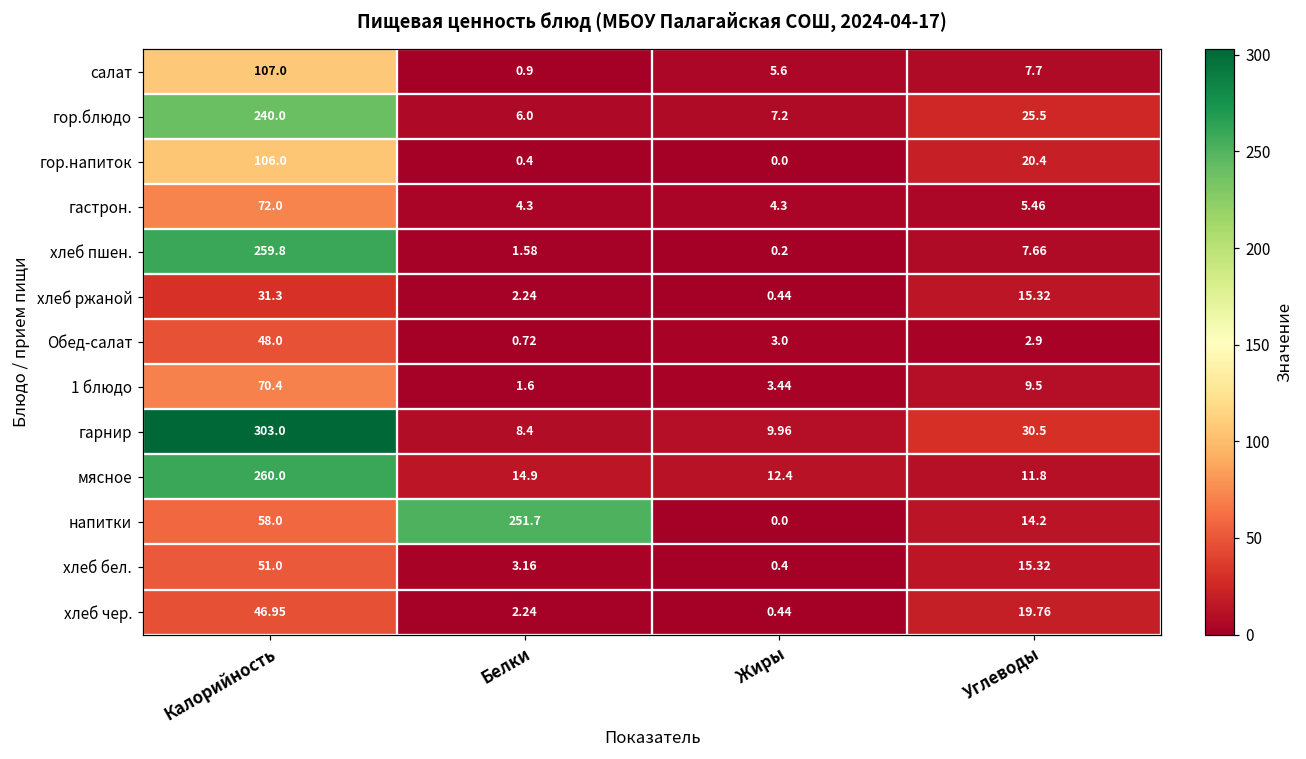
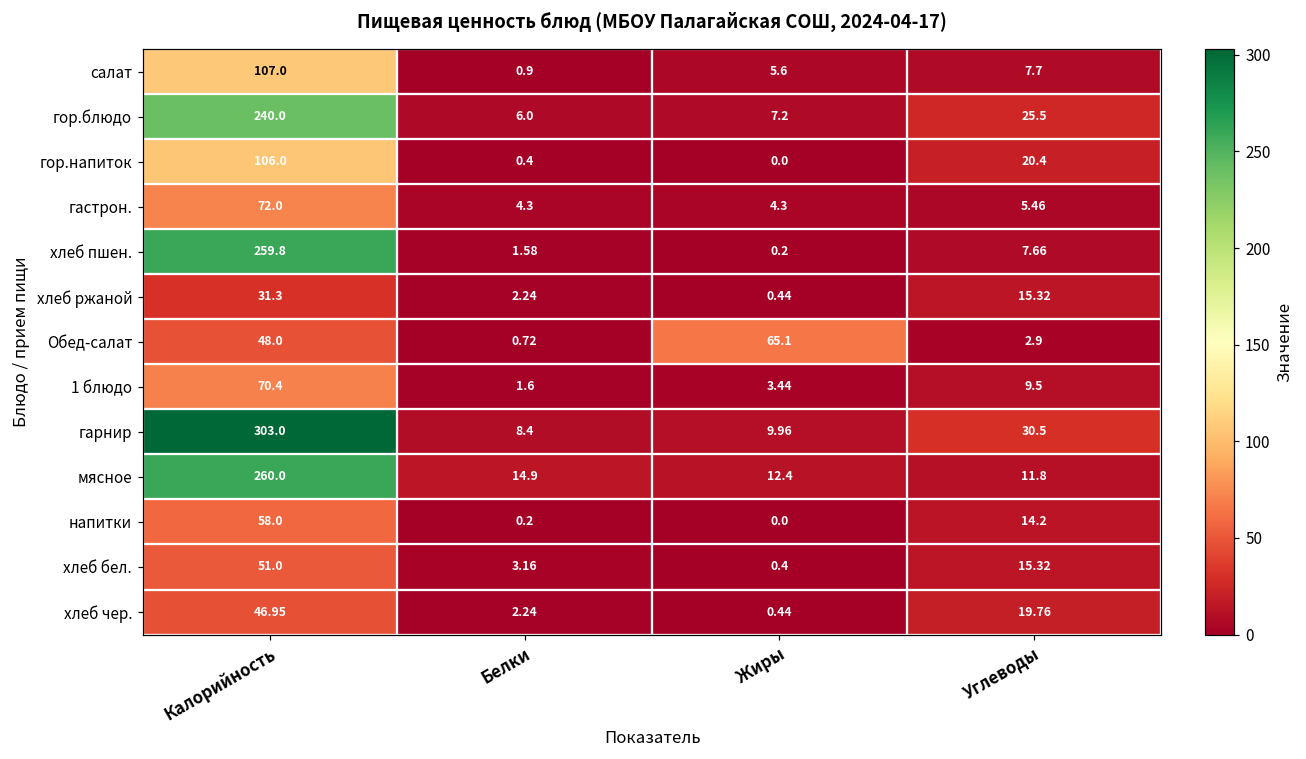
Обед-салат, Жиры: 3.0 -> 65.1
напитки, Белки: 251.7 -> 0.2
